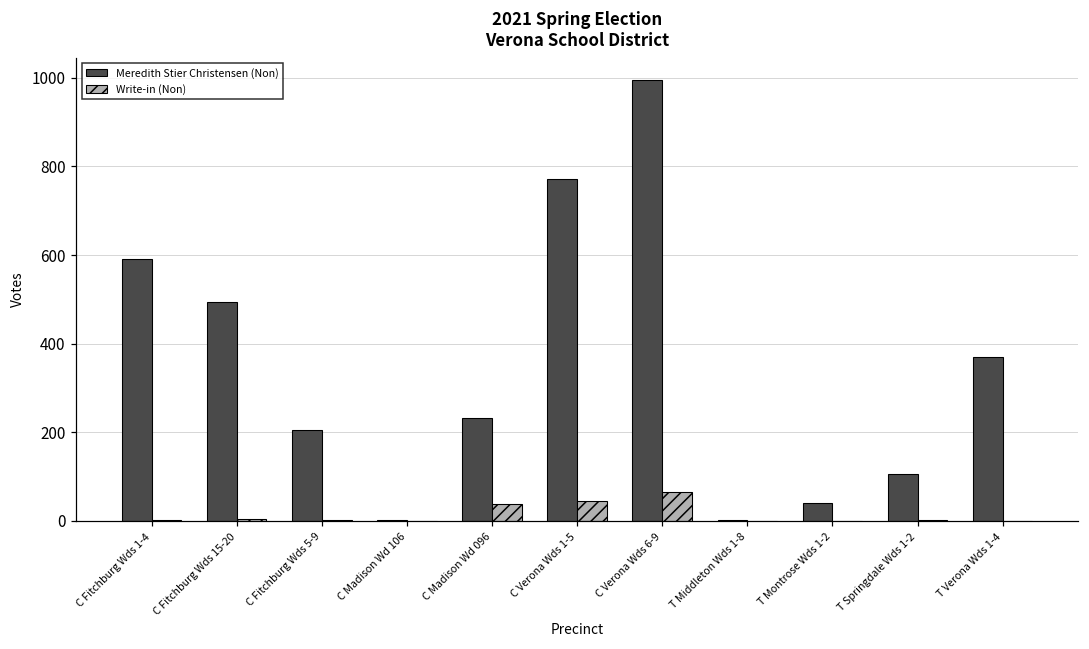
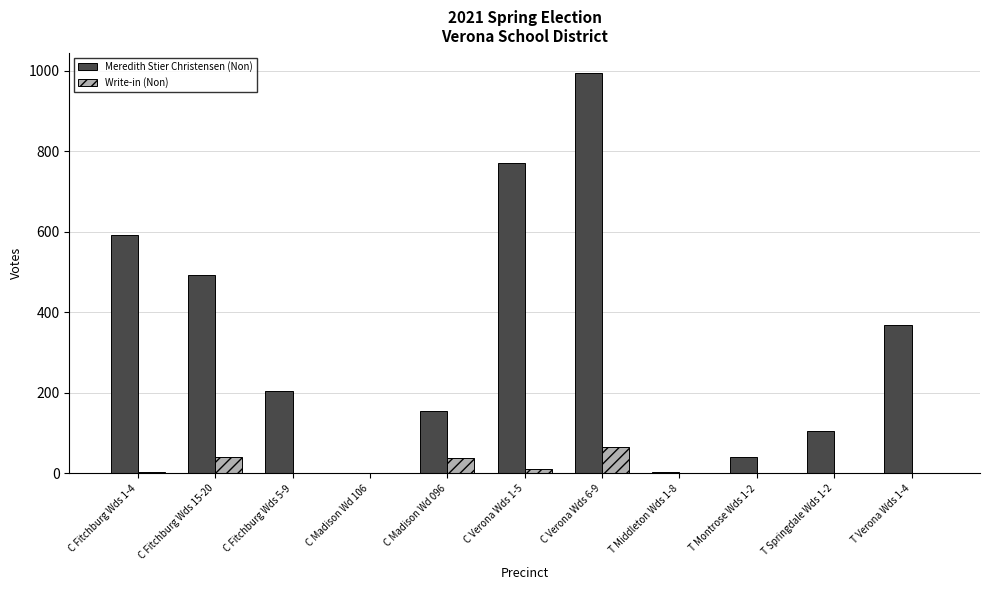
Write-in (Non), C Fitchburg Wds 15-20: 10 -> 40
Meredith Stier Christensen (Non), C Madison Wd 096: 230 -> 160
Write-in (Non), C Verona Wds 1-5: 50 -> 10
